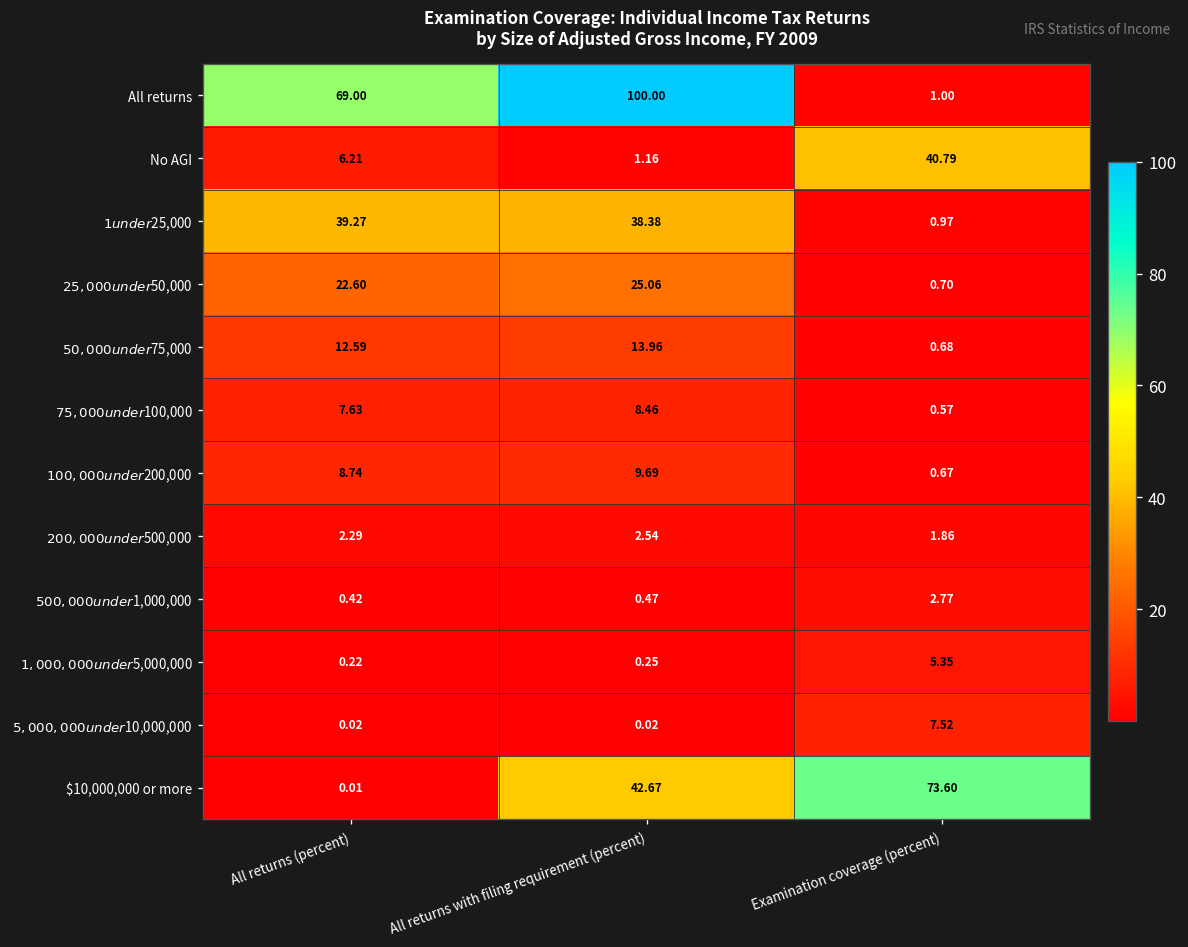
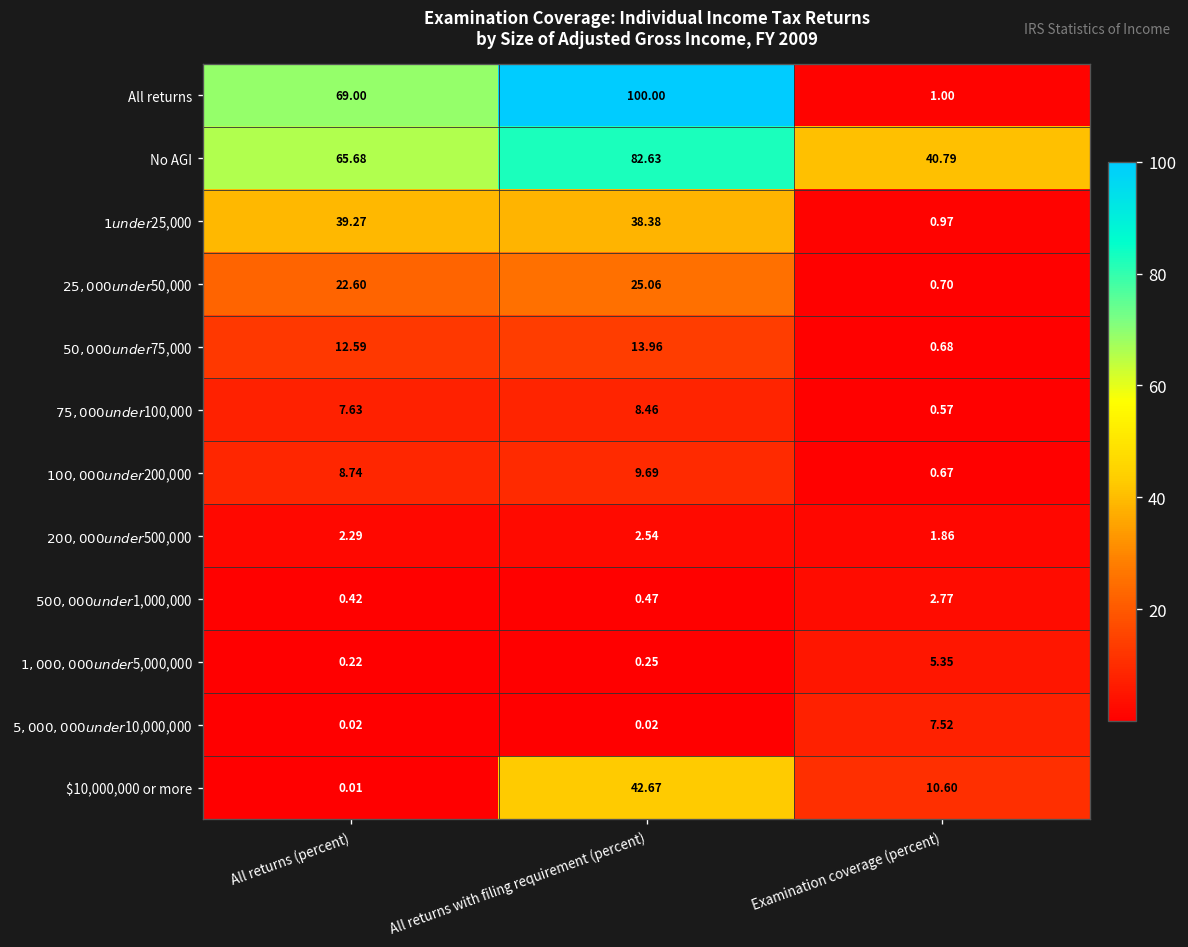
No AGI, All returns (percent): 6.21 -> 65.68
No AGI, All returns with filing requirement (percent): 1.16 -> 82.63
$10,000,000 or more, Examination coverage (percent): 73.60 -> 10.60
